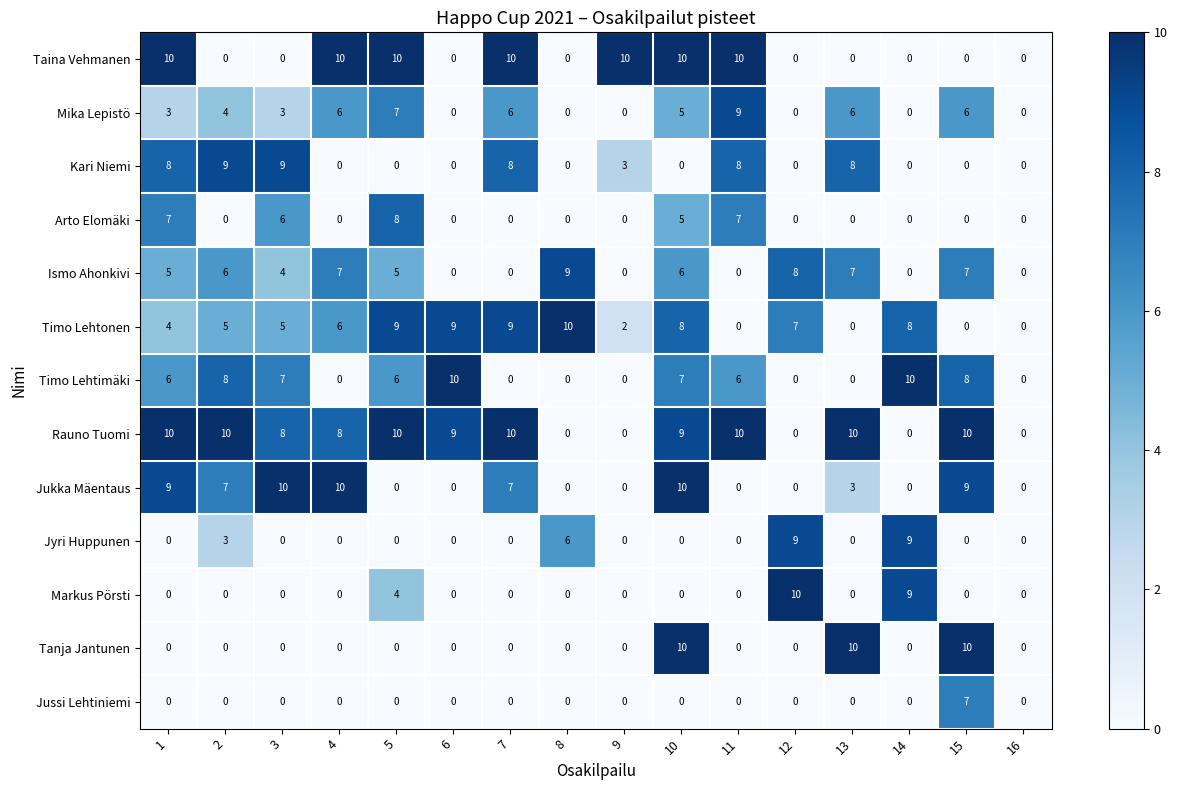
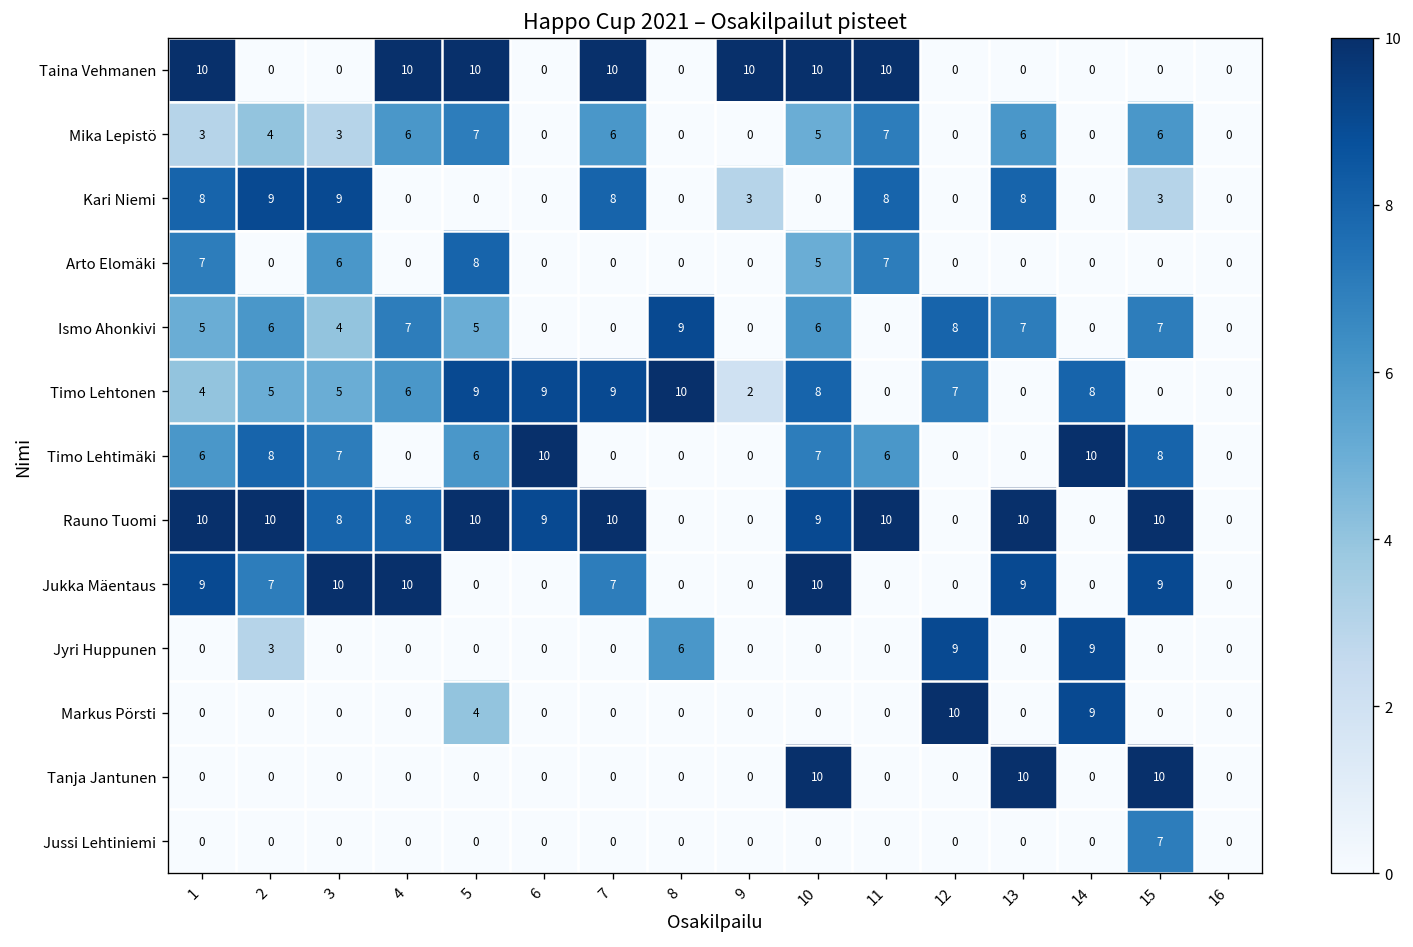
Mika Lepistö, 11: 9 -> 7
Kari Niemi, 15: 0 -> 3
Jukka Mäentaus, 13: 3 -> 9
